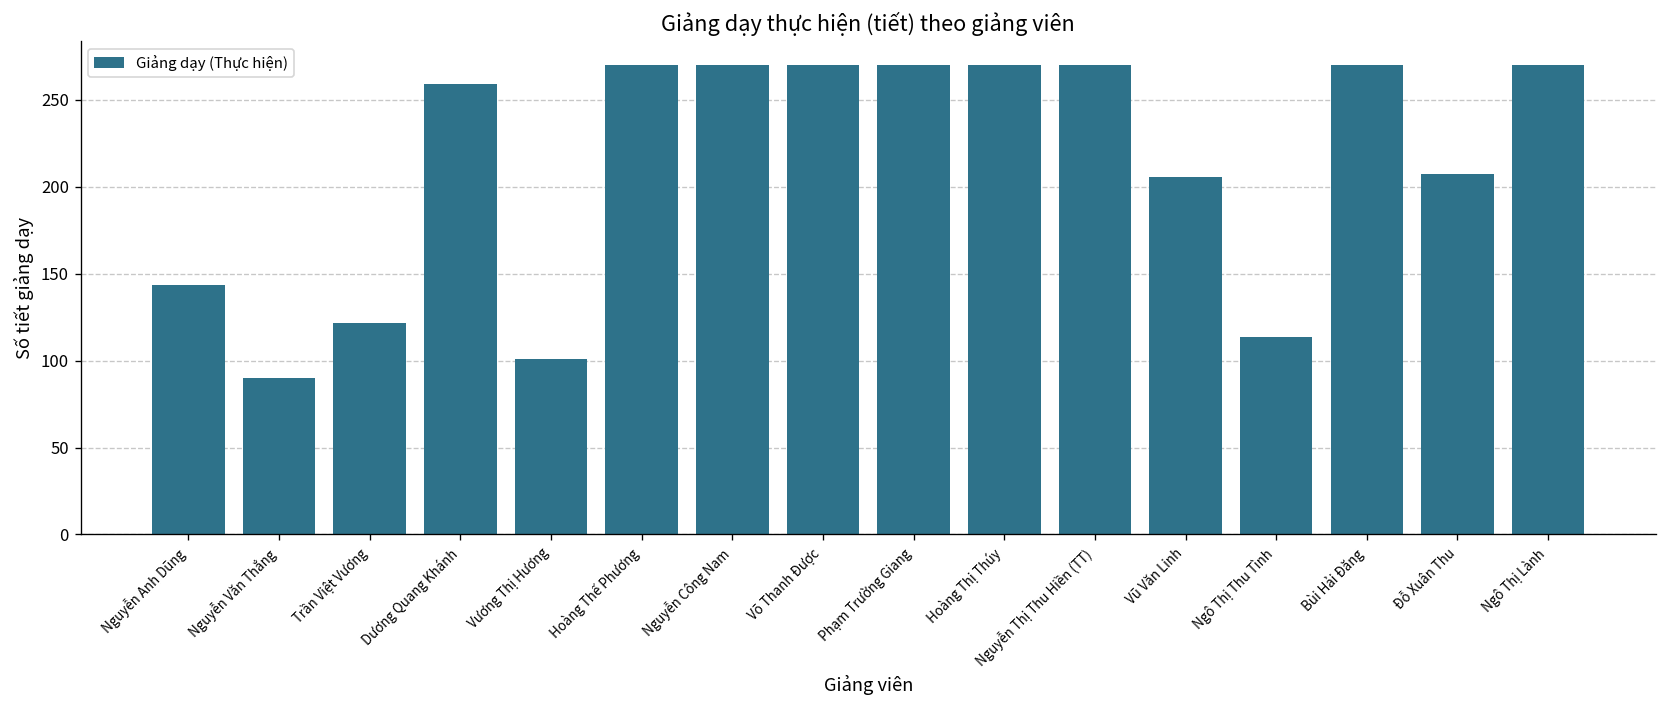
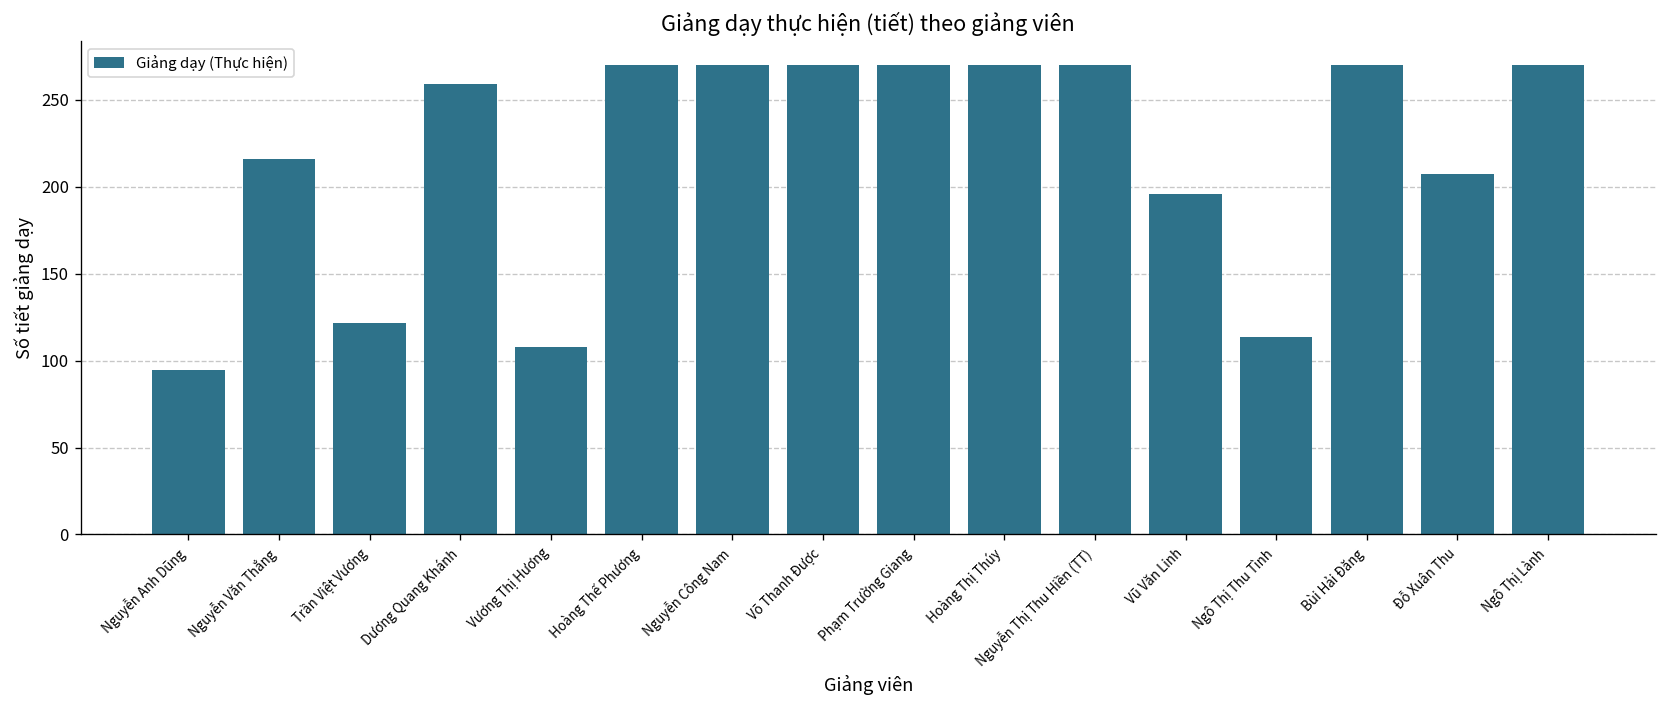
Nguyễn Anh Dũng: 143 -> 95
Nguyễn Văn Thắng: 90 -> 216
Vương Thị Hương: 101 -> 108
Vũ Văn Linh: 205 -> 196
